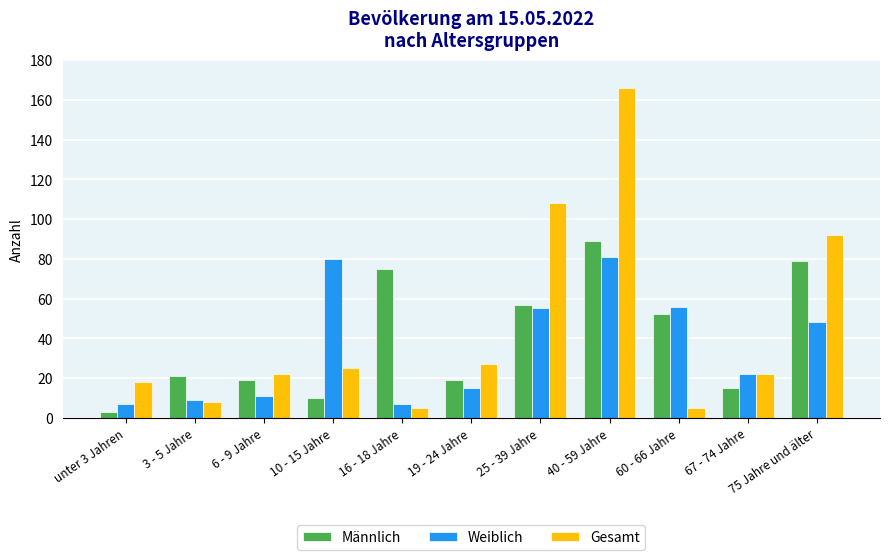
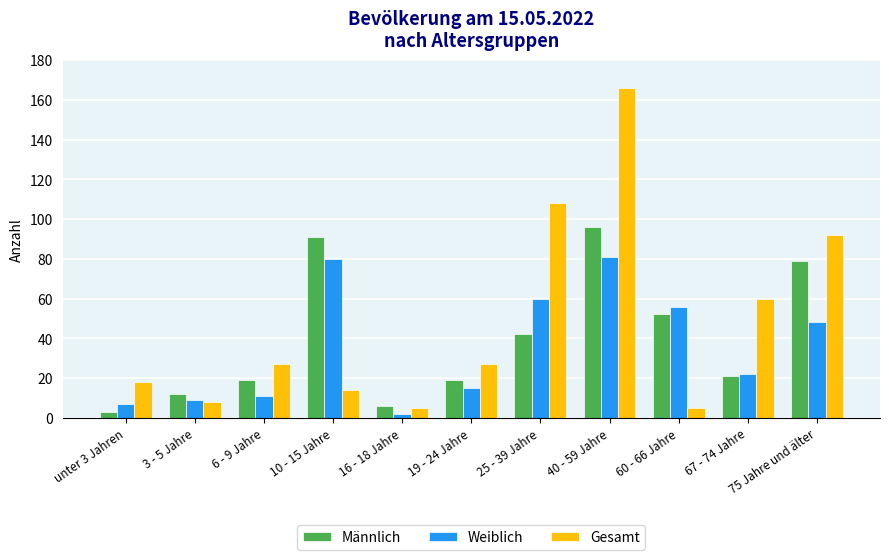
Männlich, 3 - 5 Jahre: 21 -> 12
Gesamt, 6 - 9 Jahre: 22 -> 27
Männlich, 10 - 15 Jahre: 10 -> 91
Gesamt, 10 - 15 Jahre: 25 -> 14
Männlich, 16 - 18 Jahre: 75 -> 6
Weiblich, 16 - 18 Jahre: 7 -> 2
Männlich, 25 - 39 Jahre: 57 -> 42
Weiblich, 25 - 39 Jahre: 55 -> 60
Männlich, 40 - 59 Jahre: 89 -> 96
Männlich, 67 - 74 Jahre: 15 -> 21
Gesamt, 67 - 74 Jahre: 22 -> 60
